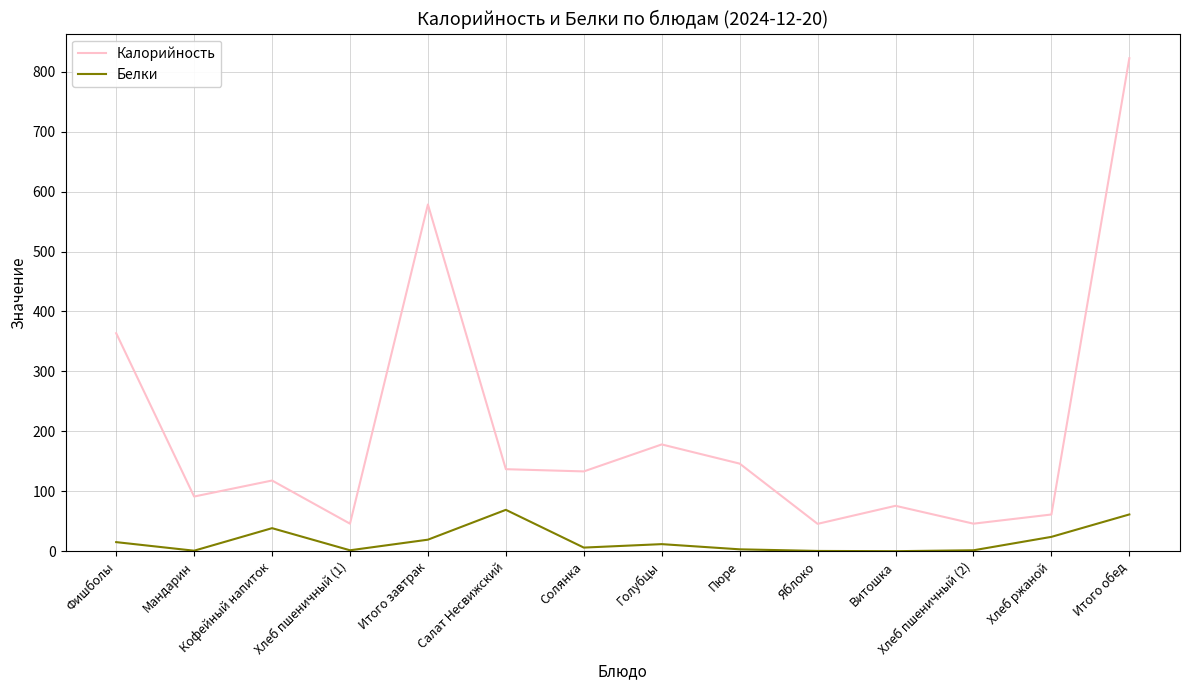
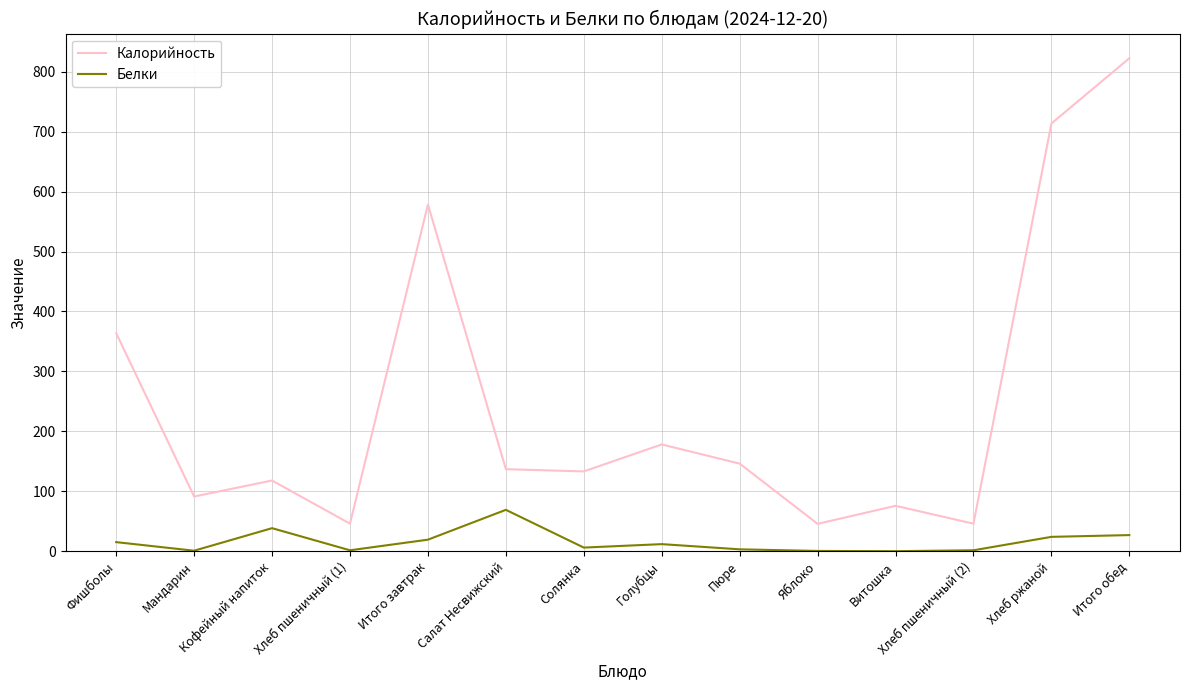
Калорийность, Хлеб ржаной: 60 -> 710
Белки, Итого обед: 60 -> 30
